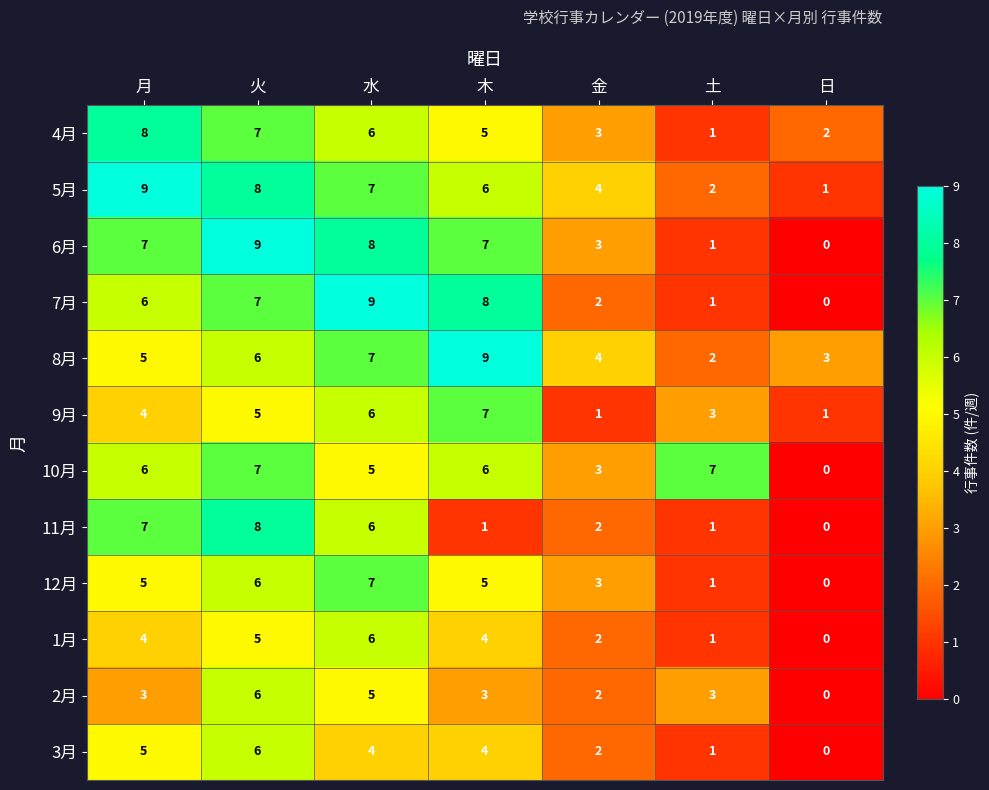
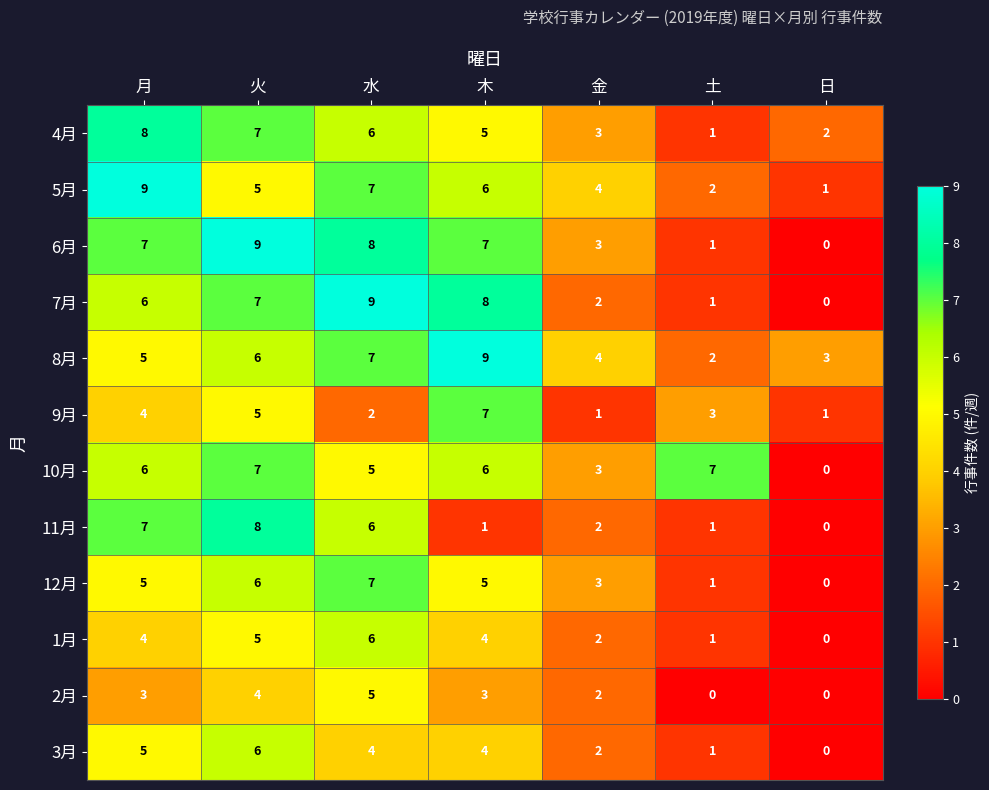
5月, 火: 8 -> 5
9月, 水: 6 -> 2
2月, 火: 6 -> 4
2月, 土: 3 -> 0
